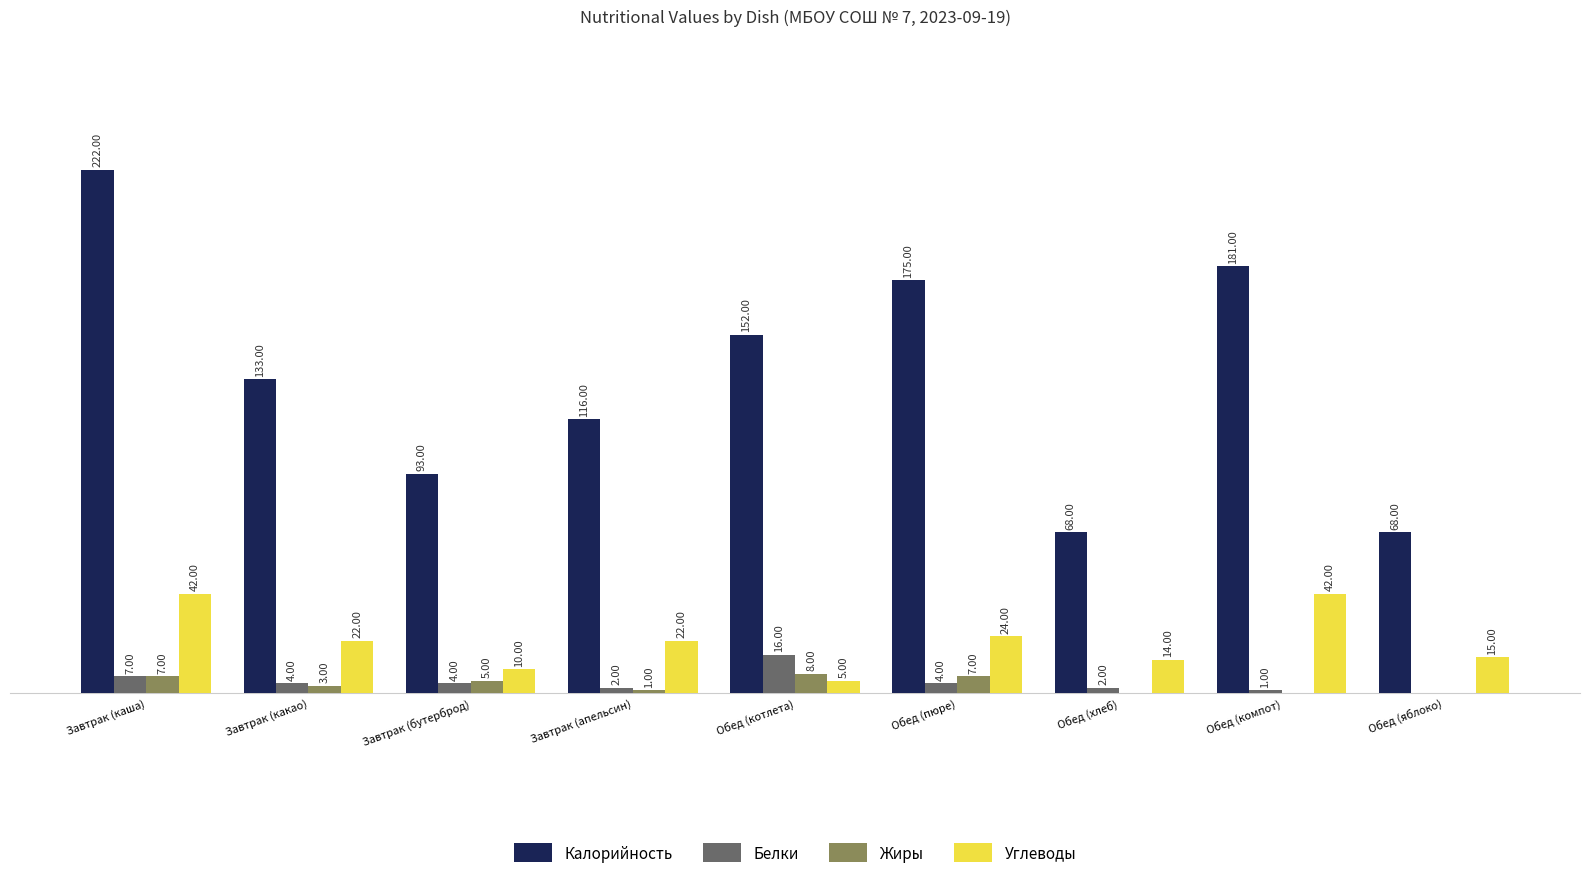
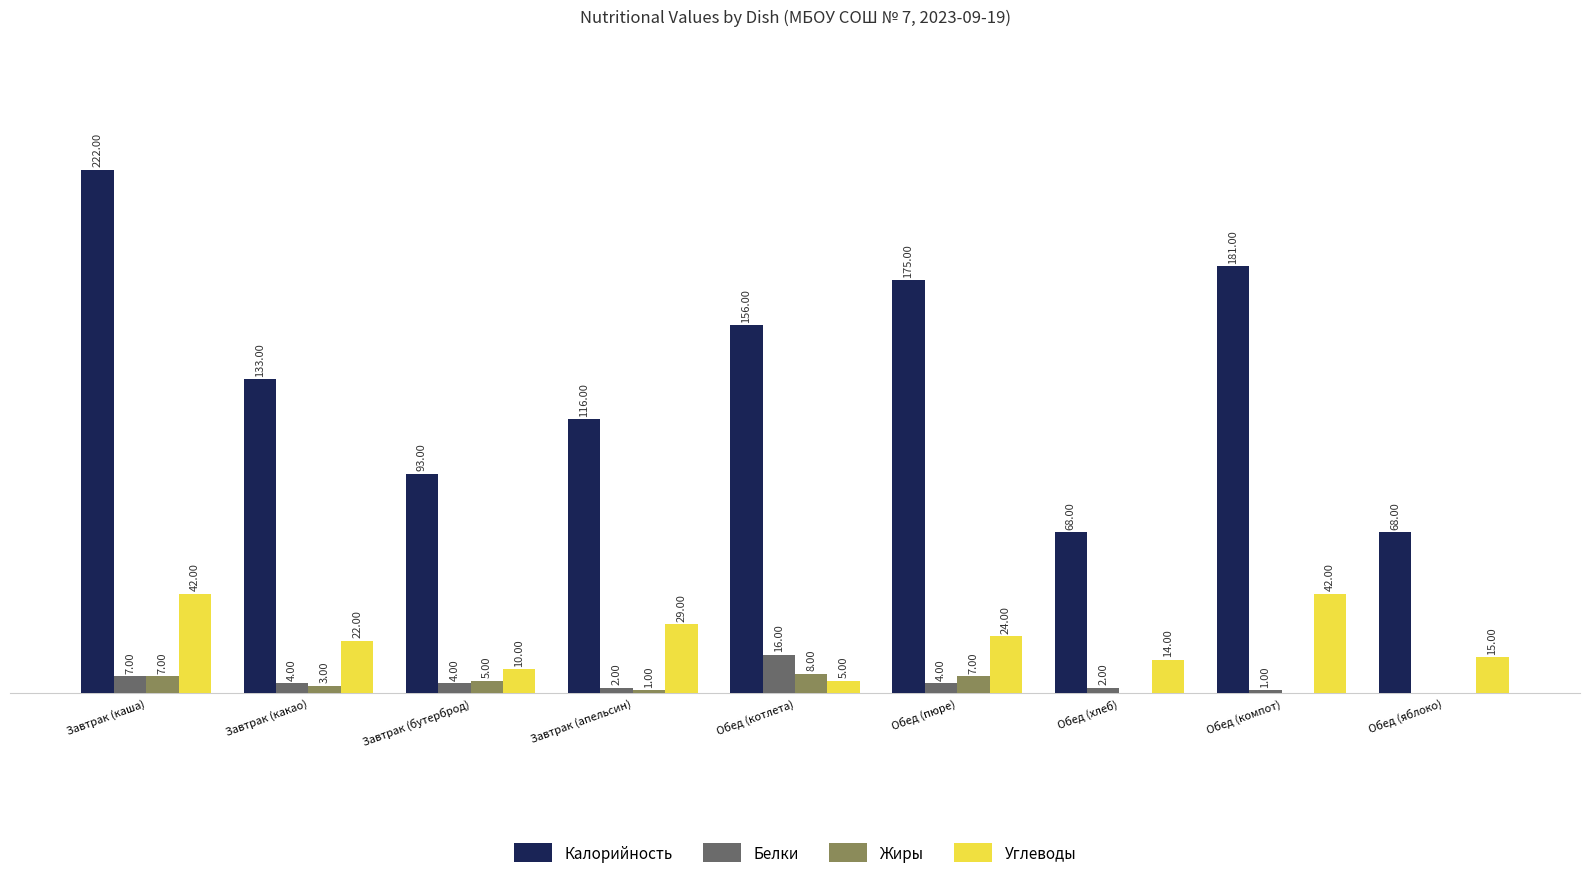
Углеводы, Завтрак (апельсин): 22.00 -> 29.00
Калорийность, Обед (котлета): 152.00 -> 156.00
